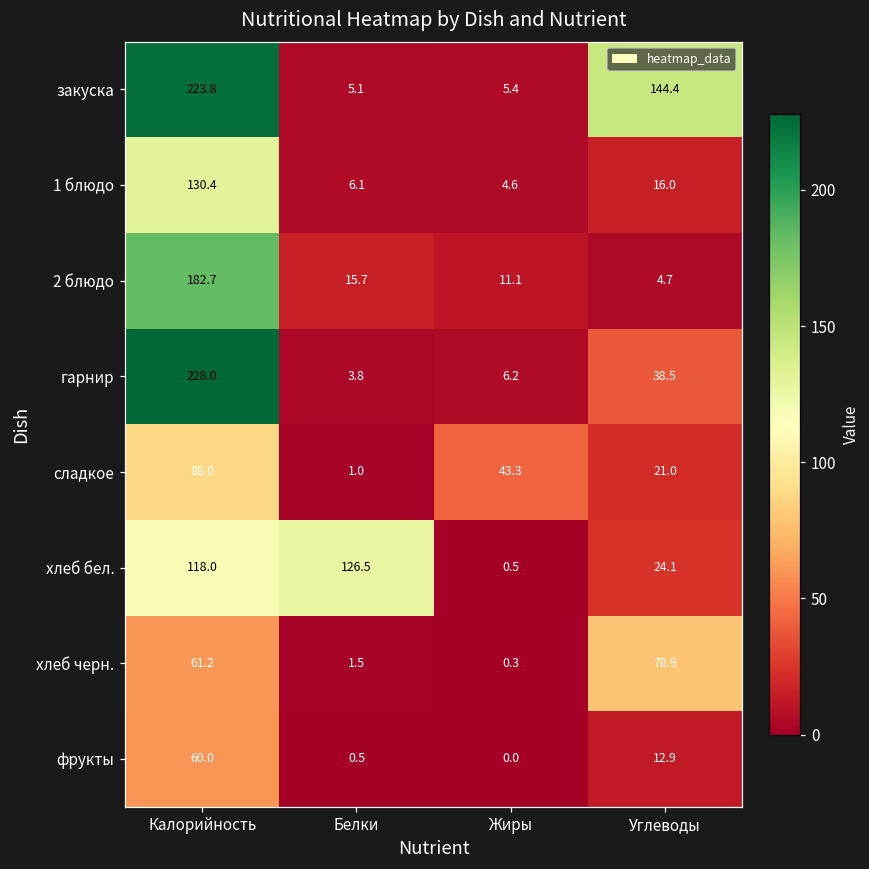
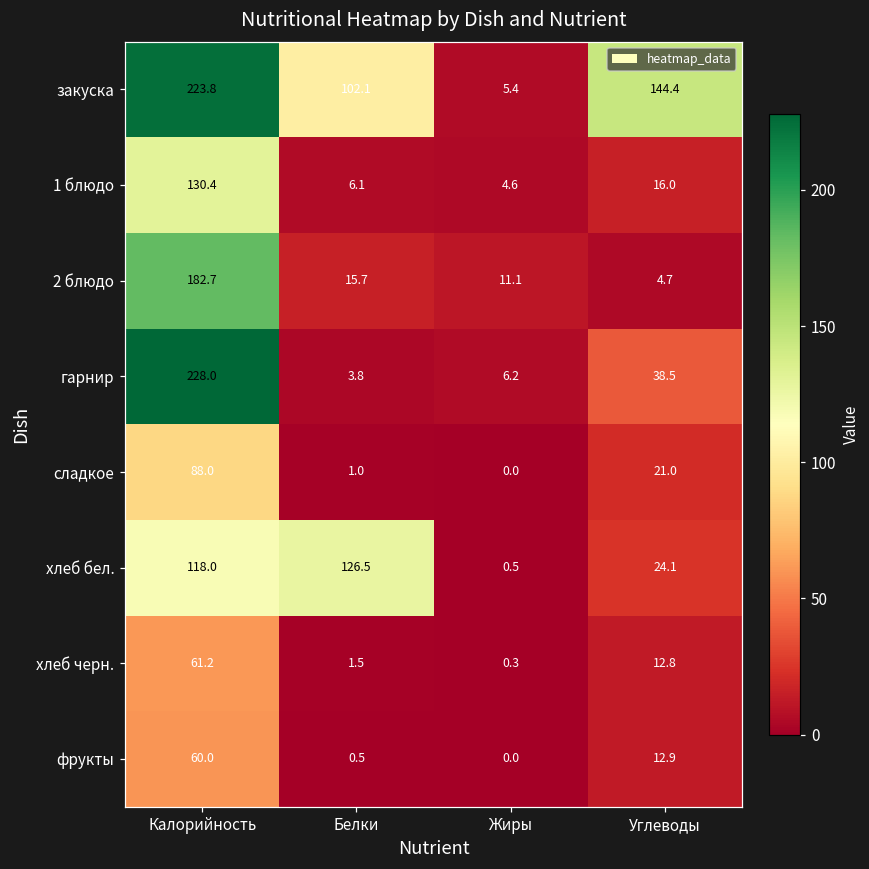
закуска, Белки: 5.1 -> 102.1
сладкое, Жиры: 43.3 -> 0.0
хлеб черн., Углеводы: 78.9 -> 12.8
